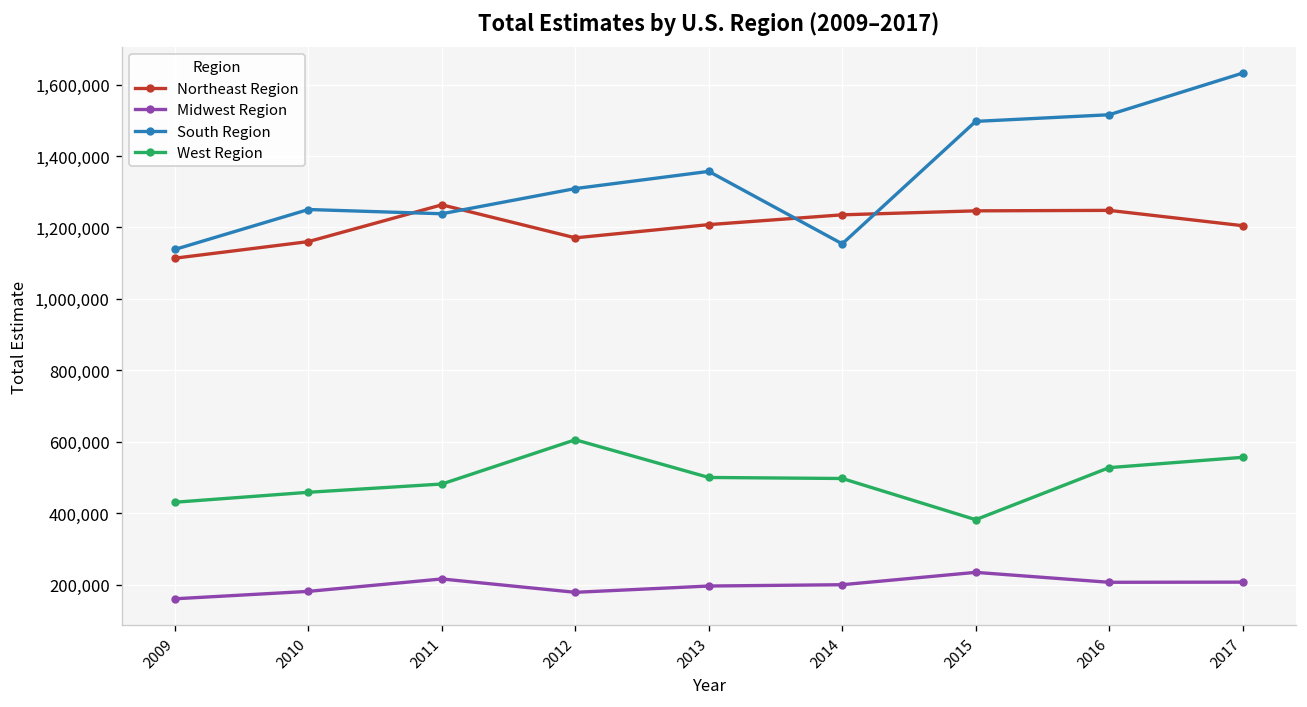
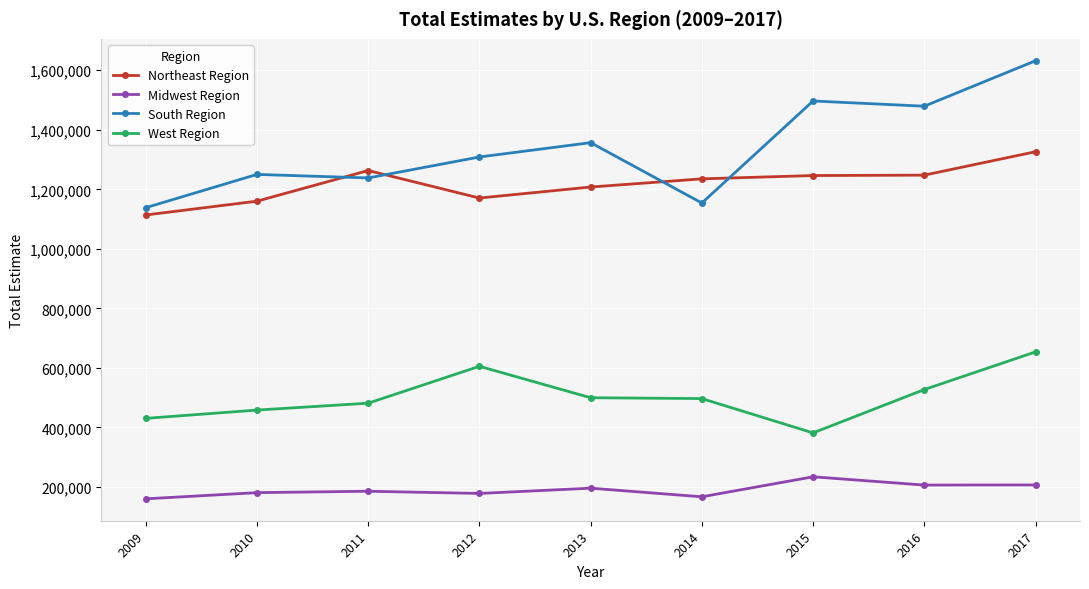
Midwest Region, 2011: 220,000 -> 190,000
Midwest Region, 2014: 200,000 -> 170,000
South Region, 2016: 1,520,000 -> 1,480,000
Northeast Region, 2017: 1,200,000 -> 1,330,000
West Region, 2017: 560,000 -> 650,000
